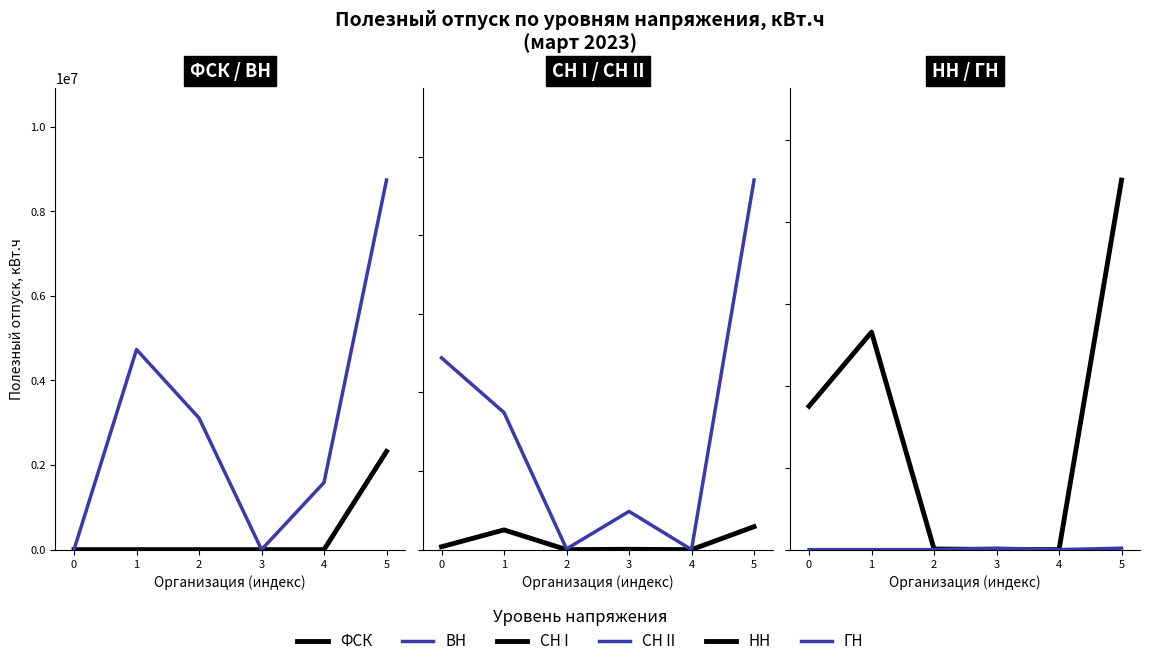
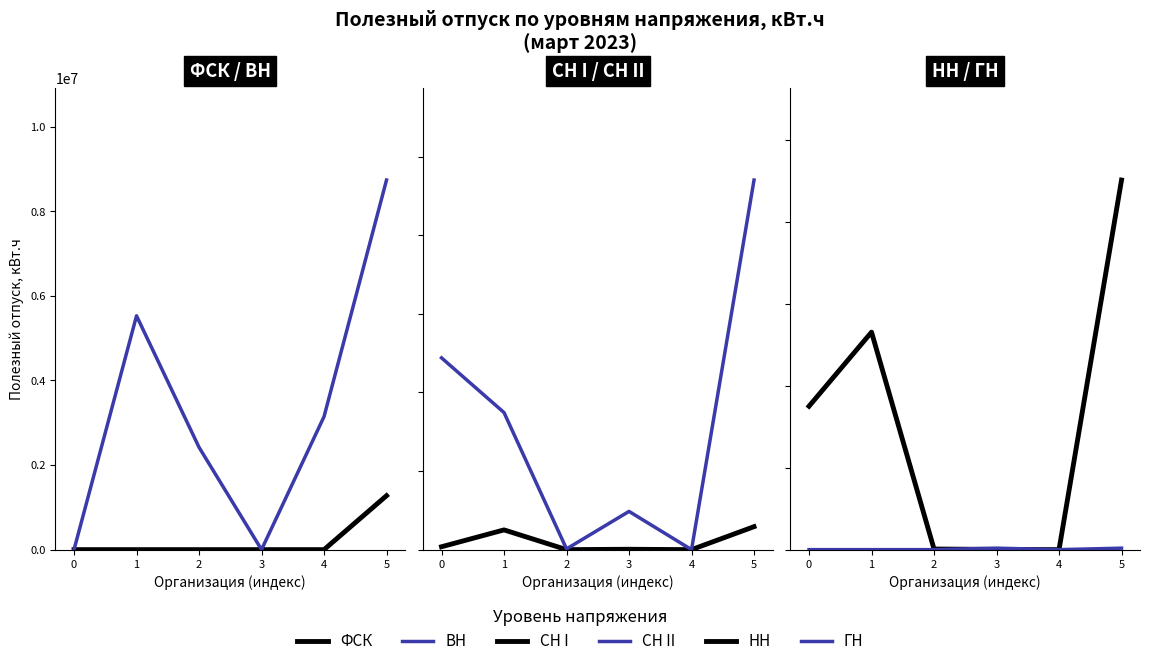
ФСК / ВН, ВН, 1: 4700000 -> 5500000
ФСК / ВН, ВН, 2: 3100000 -> 2400000
ФСК / ВН, ВН, 4: 1600000 -> 3100000
ФСК / ВН, ФСК, 5: 2300000 -> 1300000
